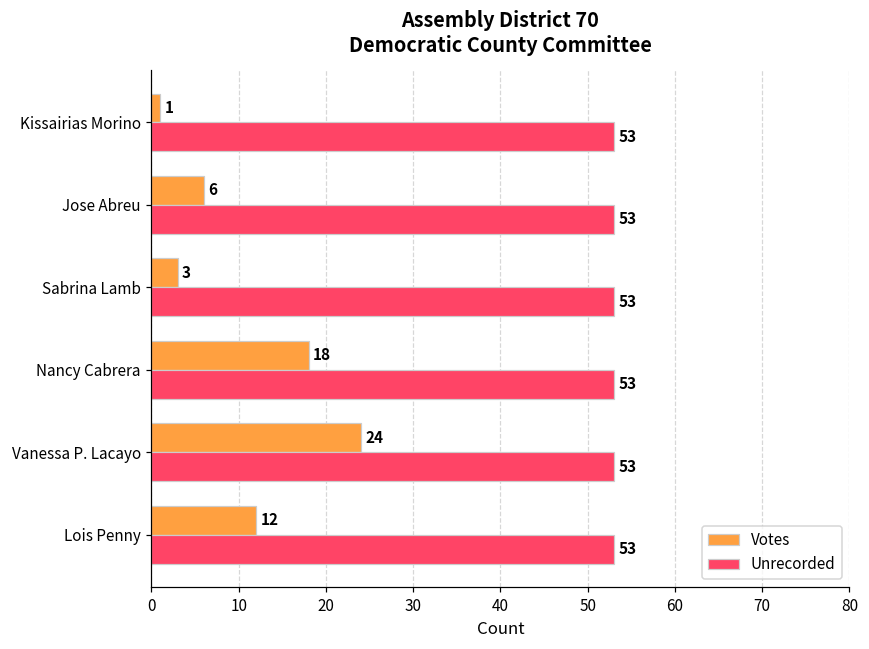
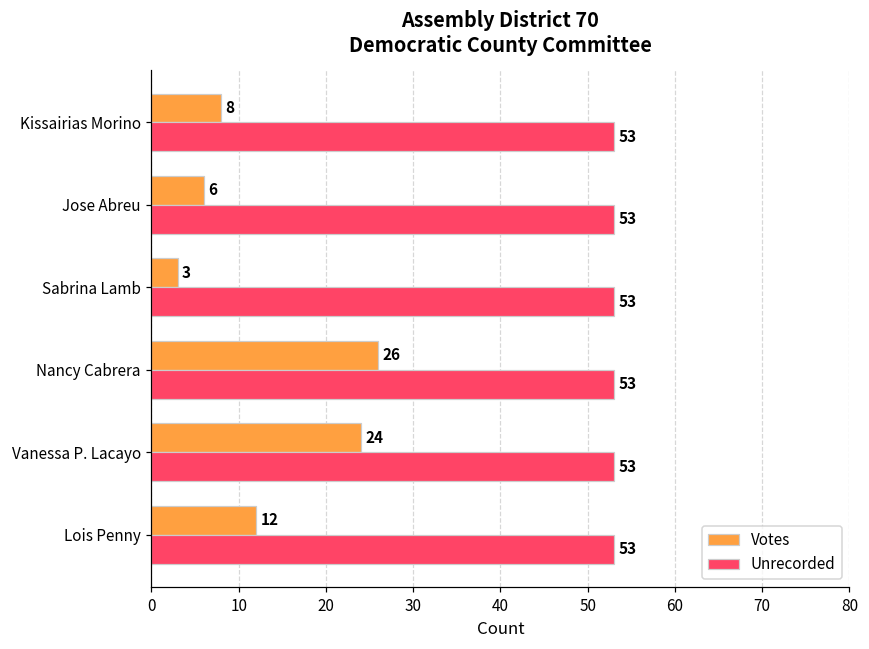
Votes, Kissairias Morino: 1 -> 8
Votes, Nancy Cabrera: 18 -> 26
